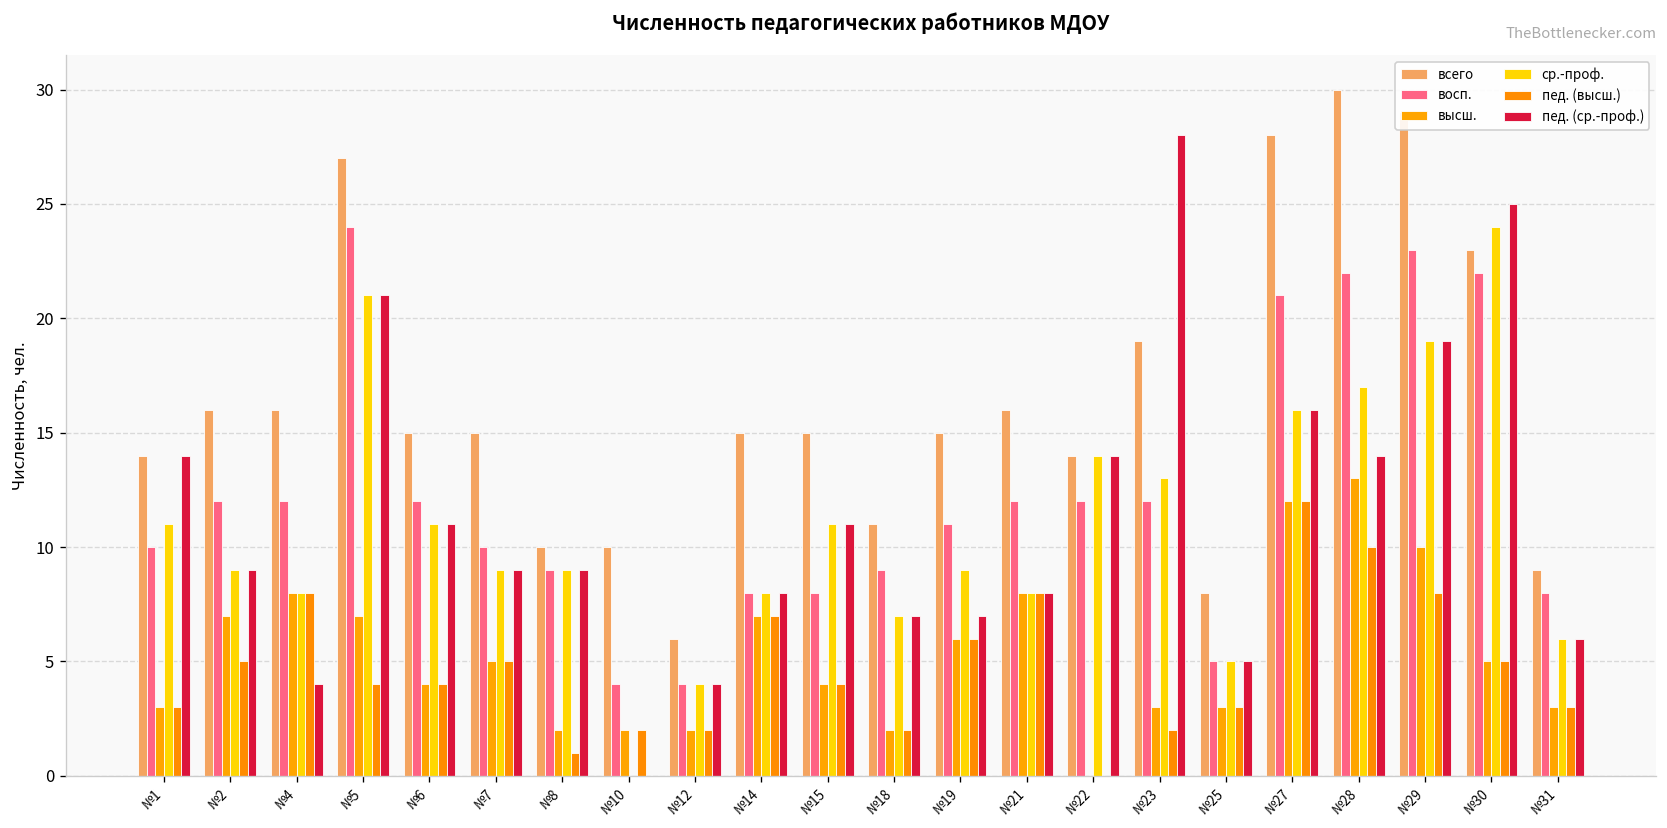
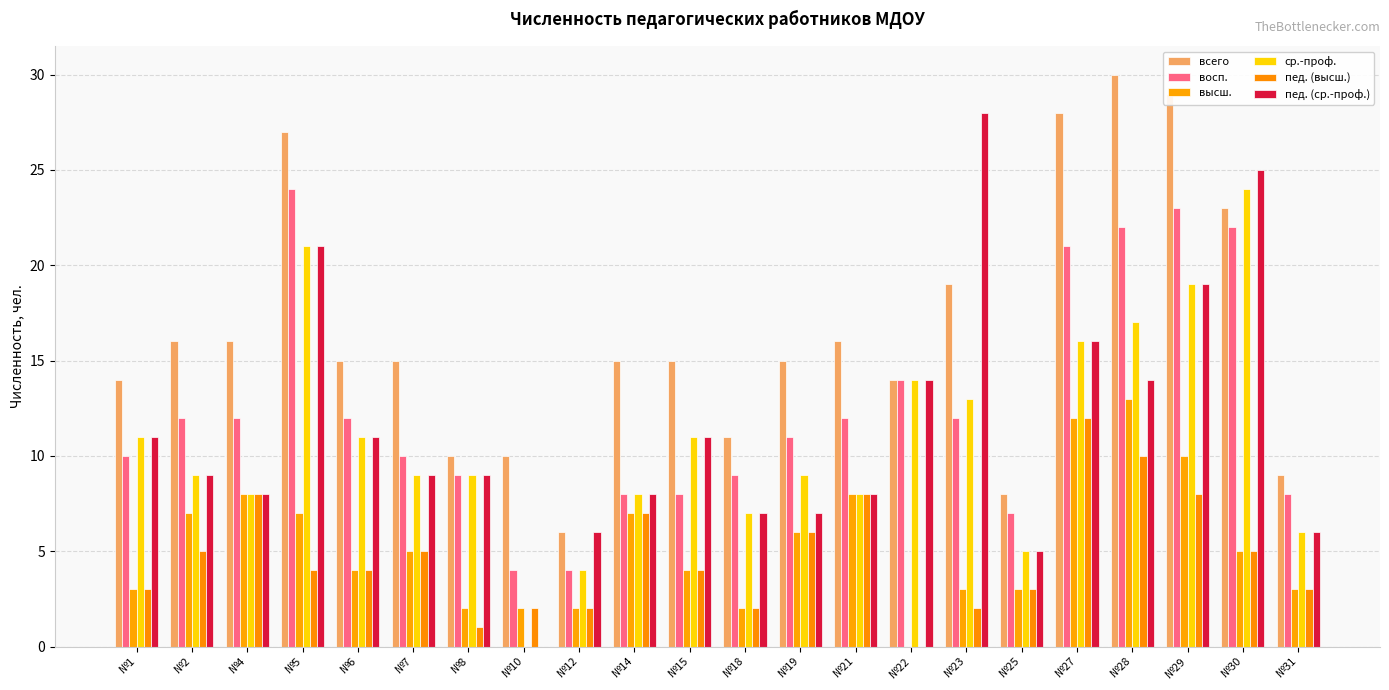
пед. (ср.-проф.), №1: 14 -> 11
пед. (ср.-проф.), №4: 4 -> 8
пед. (ср.-проф.), №12: 4 -> 6
восп., №22: 12 -> 14
восп., №25: 5 -> 7
